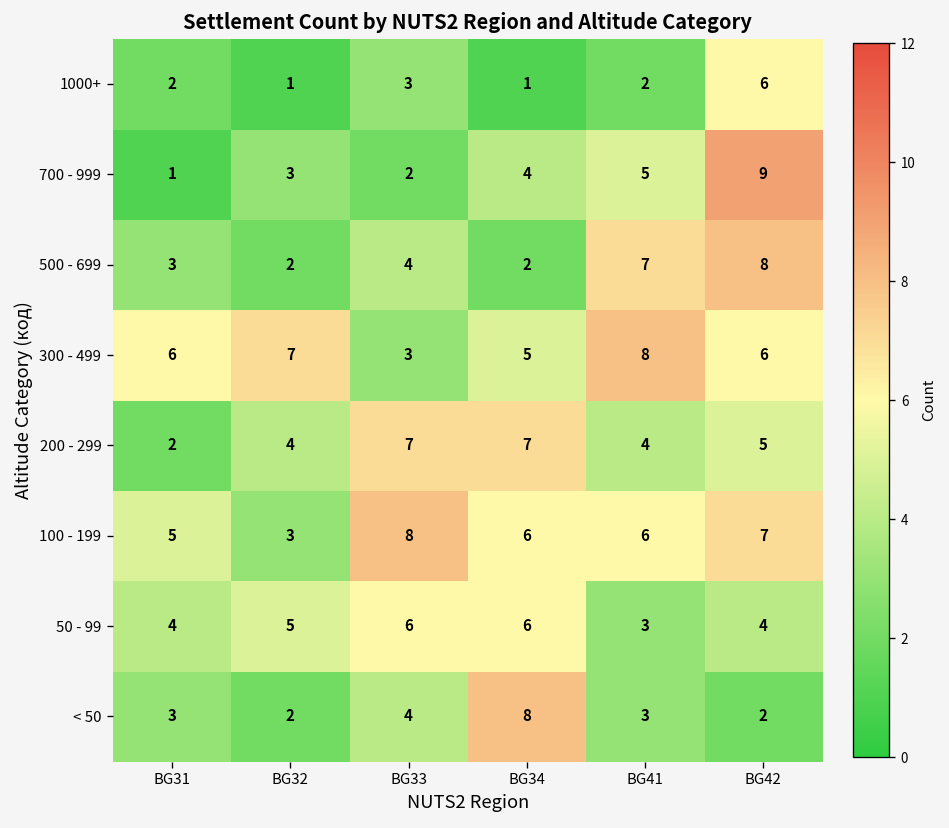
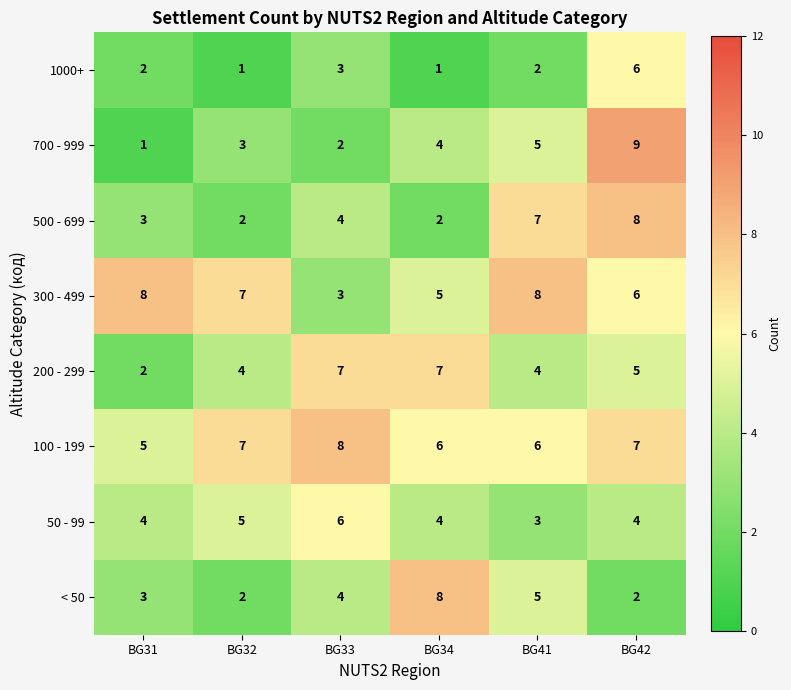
300 - 499, BG31: 6 -> 8
100 - 199, BG32: 3 -> 7
50 - 99, BG34: 6 -> 4
< 50, BG41: 3 -> 5
